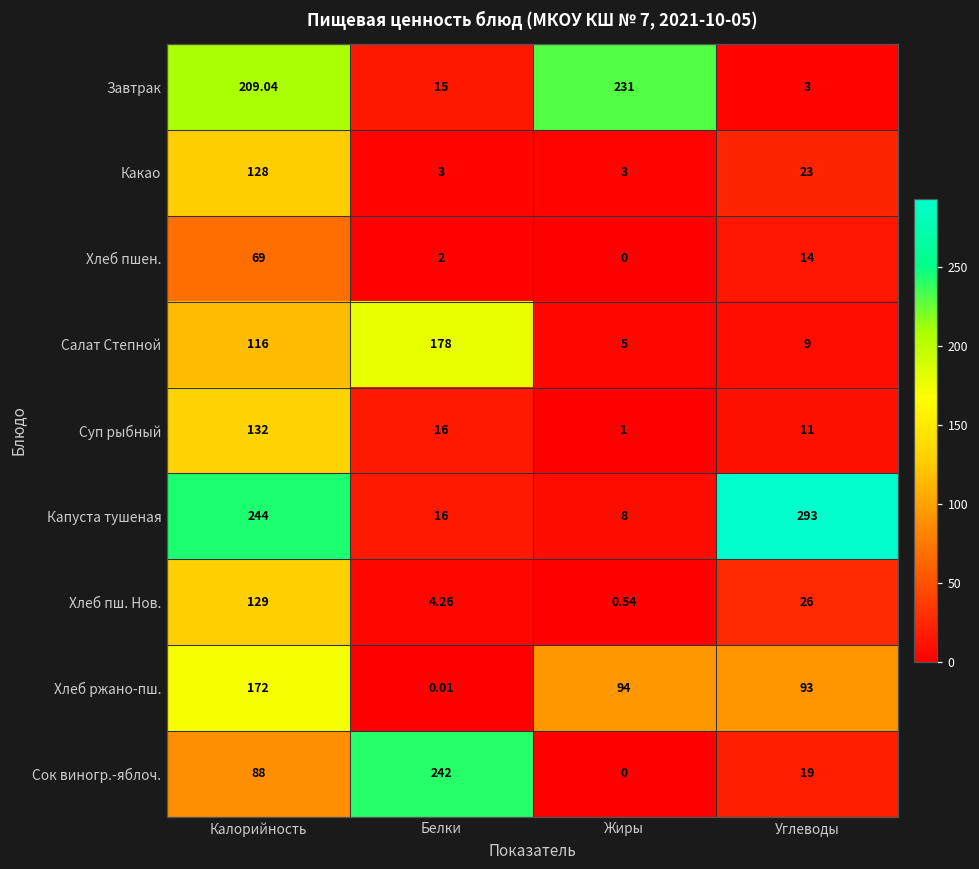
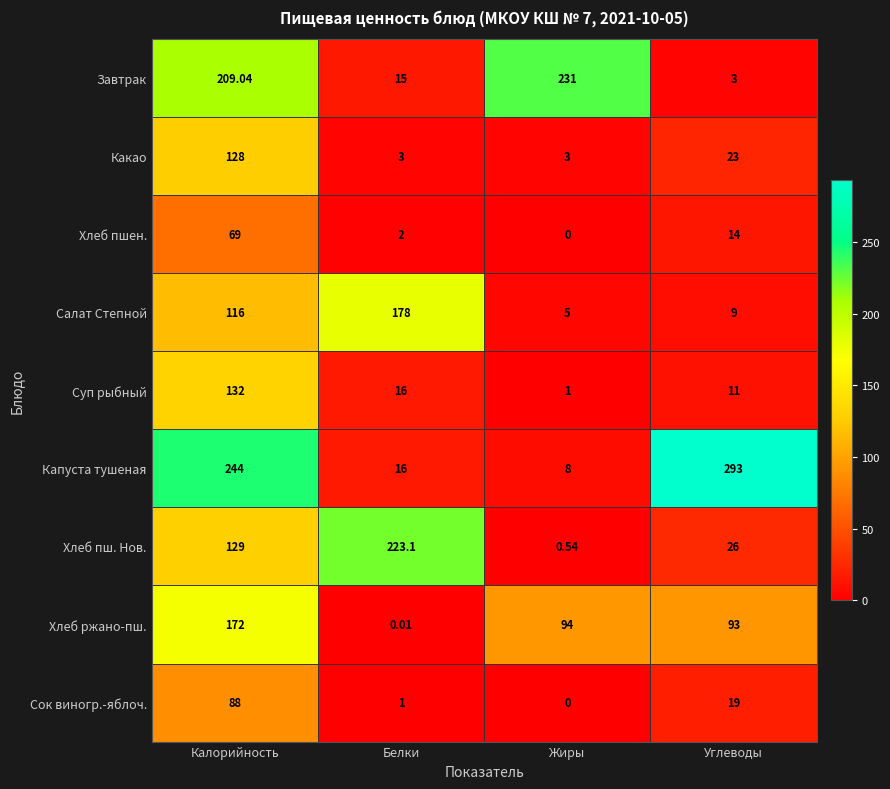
Хлеб пш. Нов., Белки: 4.26 -> 223.1
Сок виногр.-яблоч., Белки: 242 -> 1
